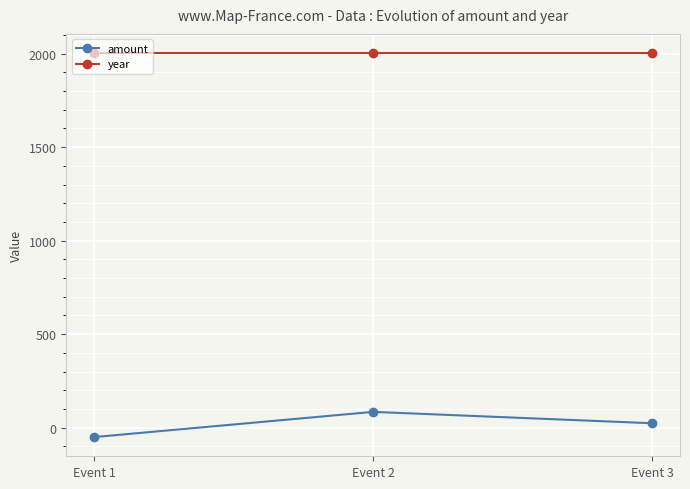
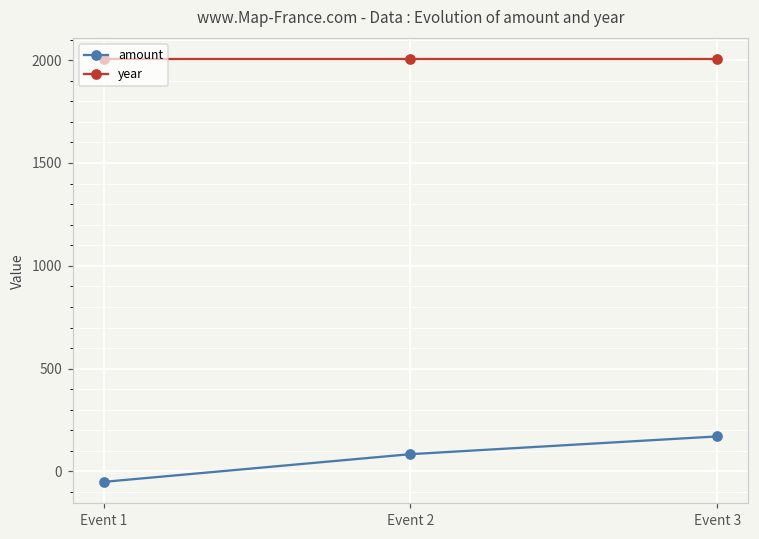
amount, Event 3: 20 -> 170
